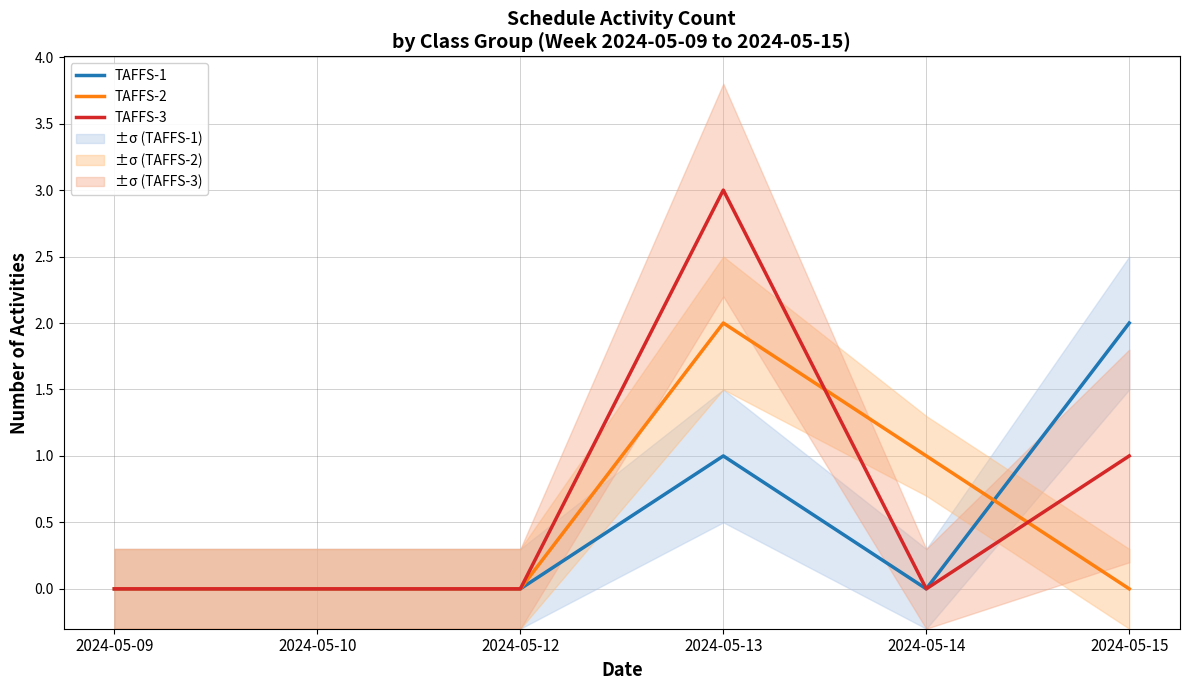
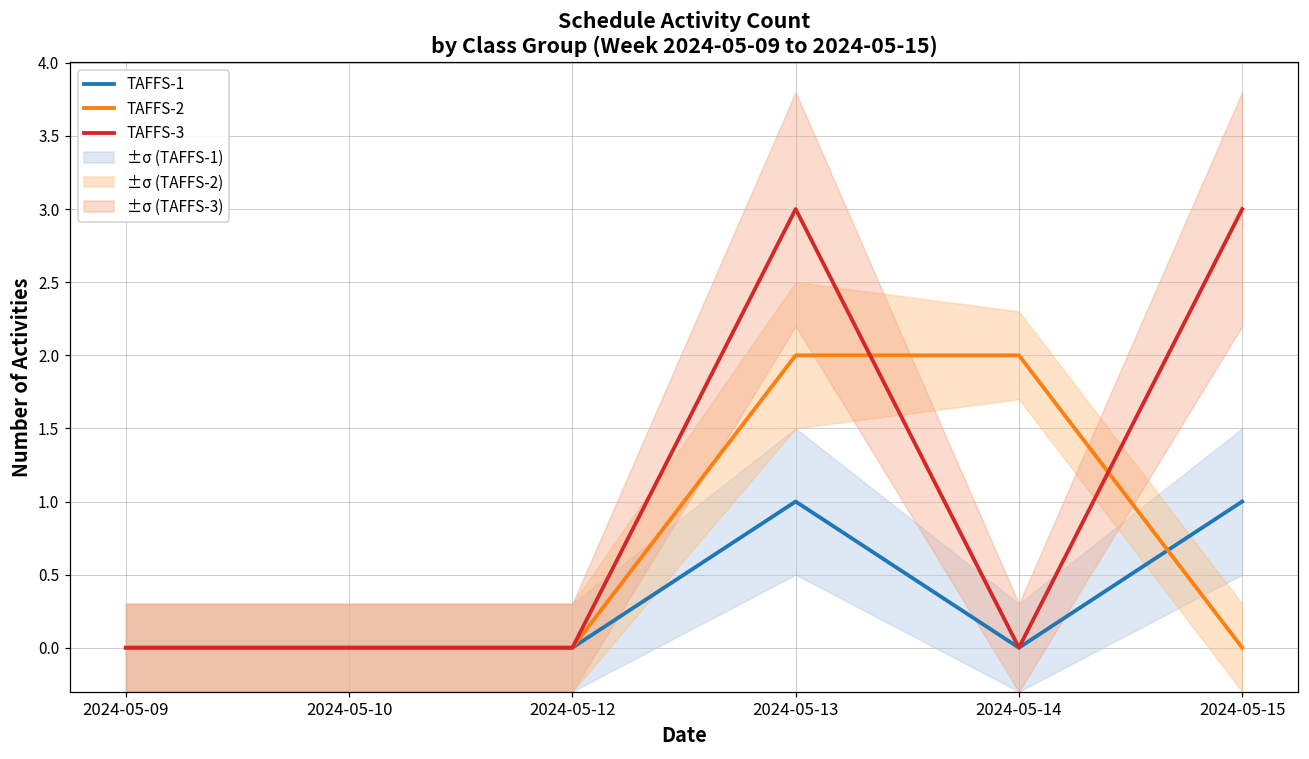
TAFFS-2, 2024-05-14: 1 -> 2
TAFFS-1, 2024-05-15: 2 -> 1
TAFFS-3, 2024-05-15: 1 -> 3
